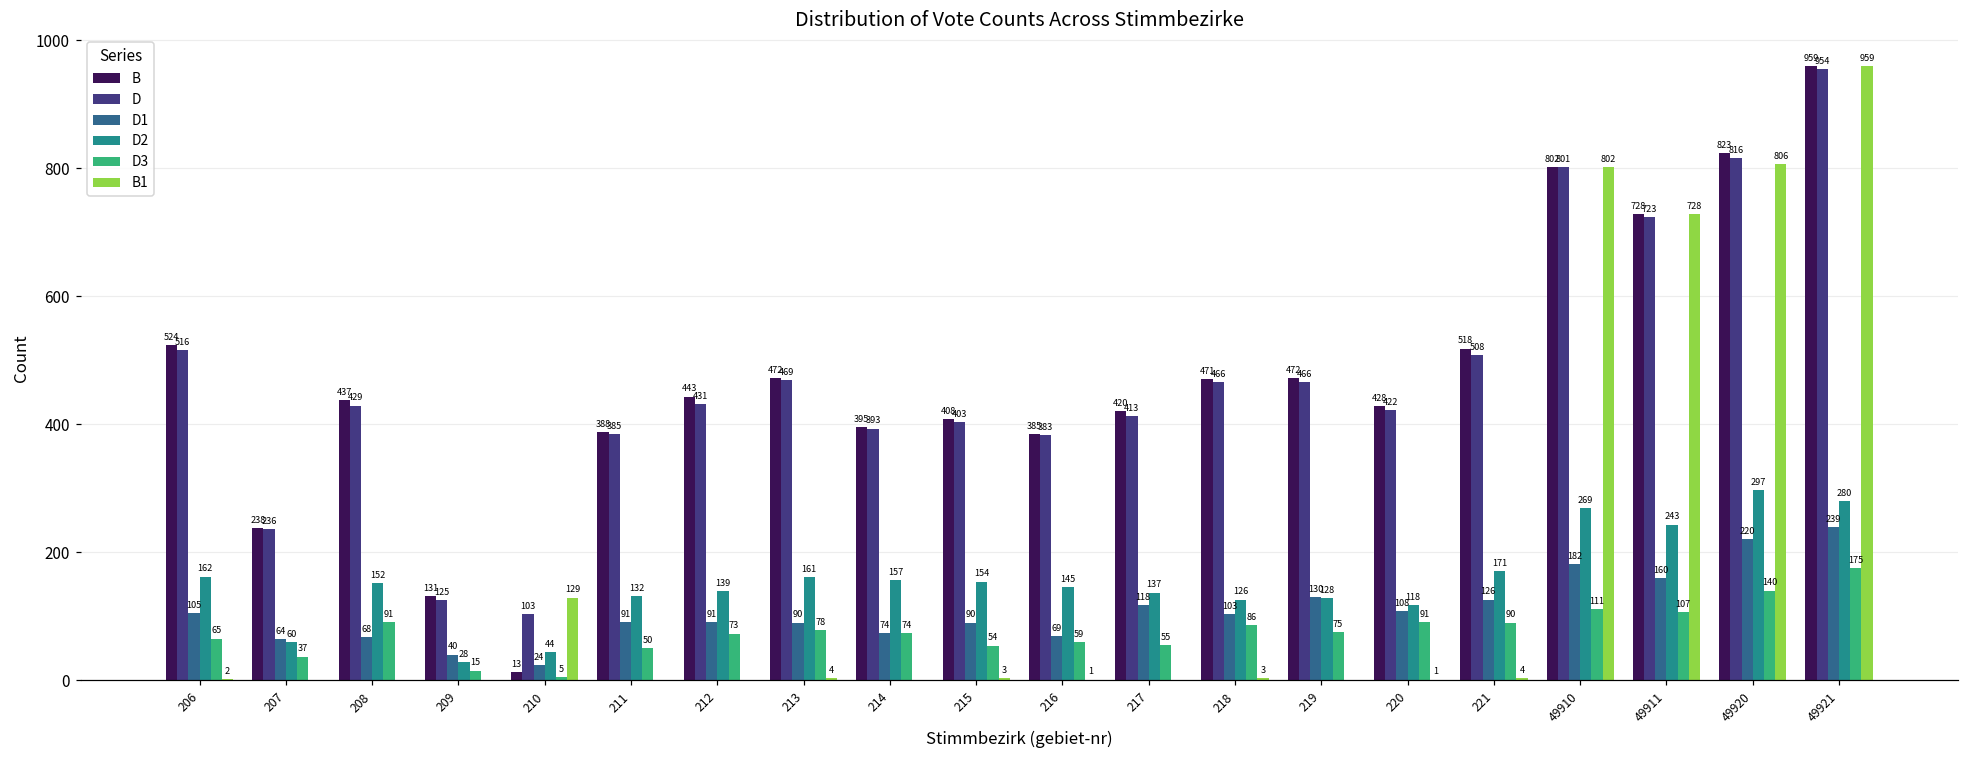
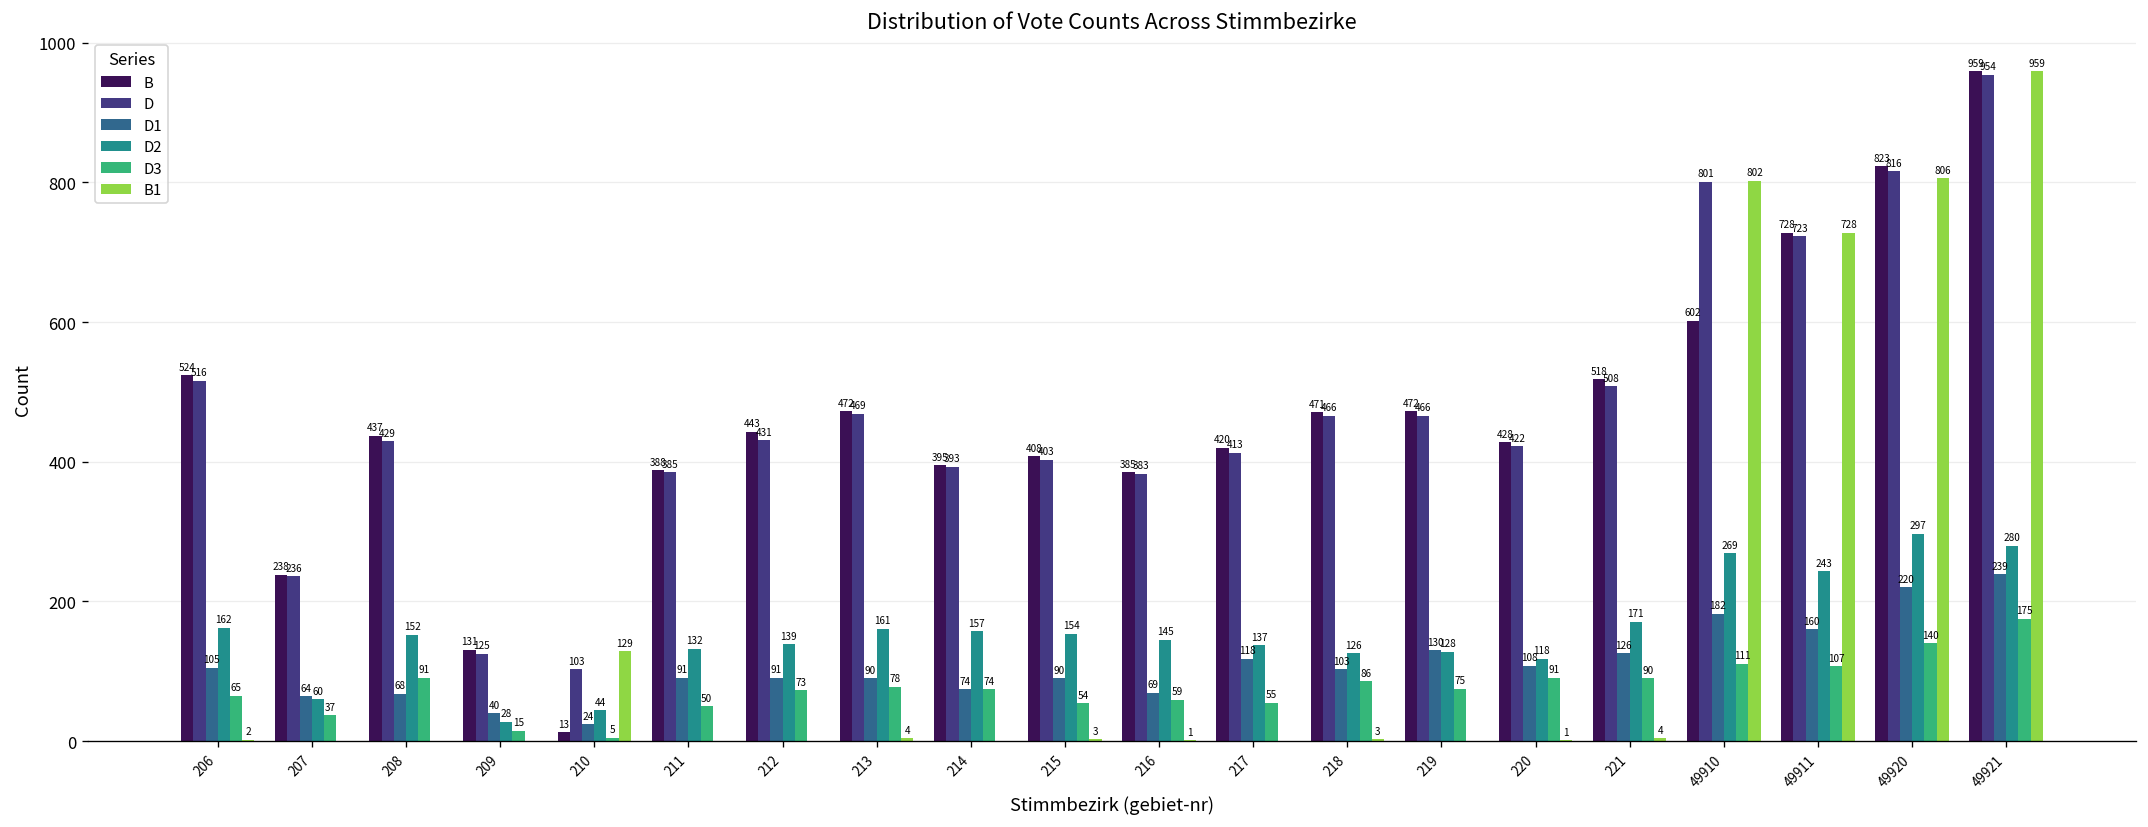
B, 49910: 802 -> 602
